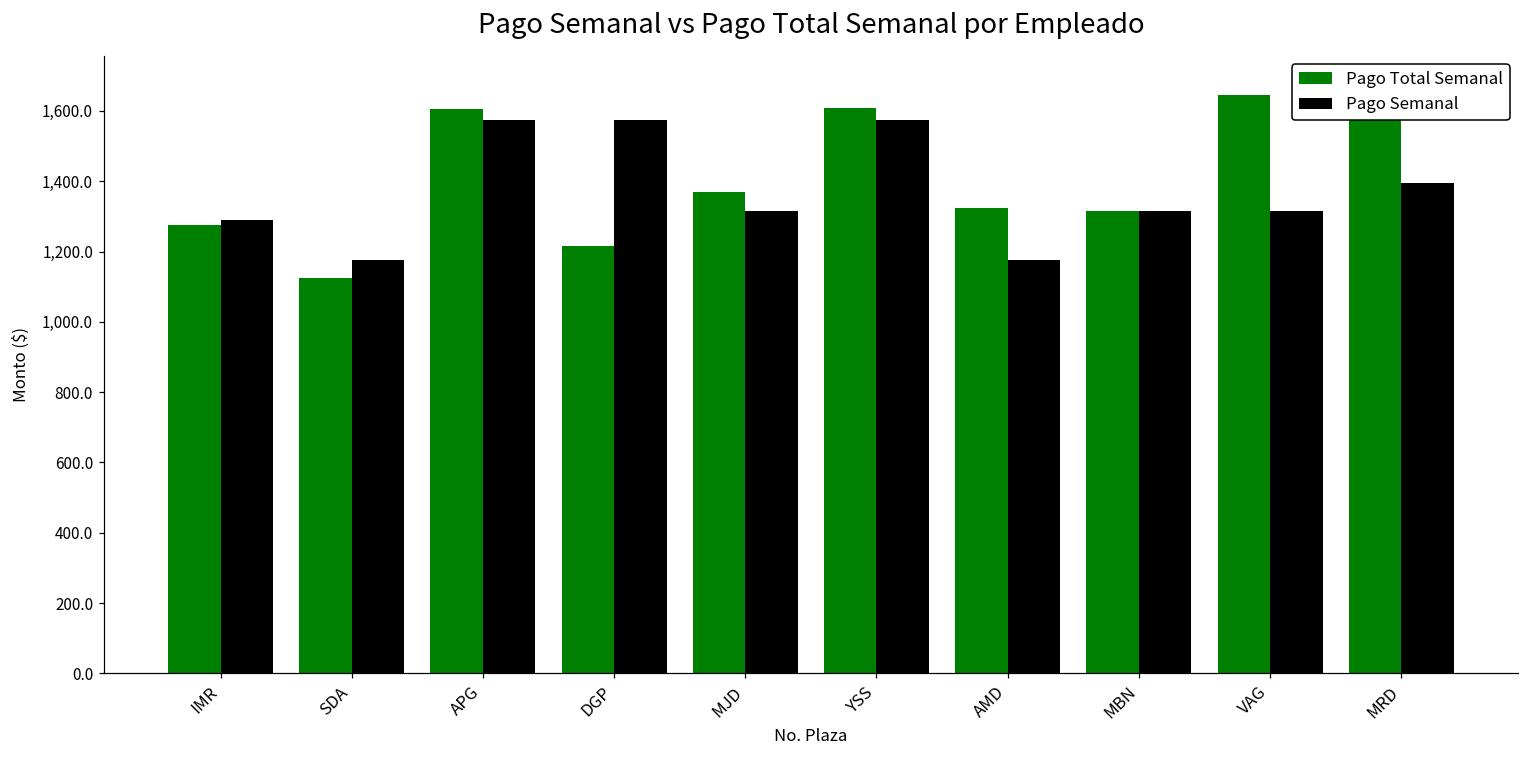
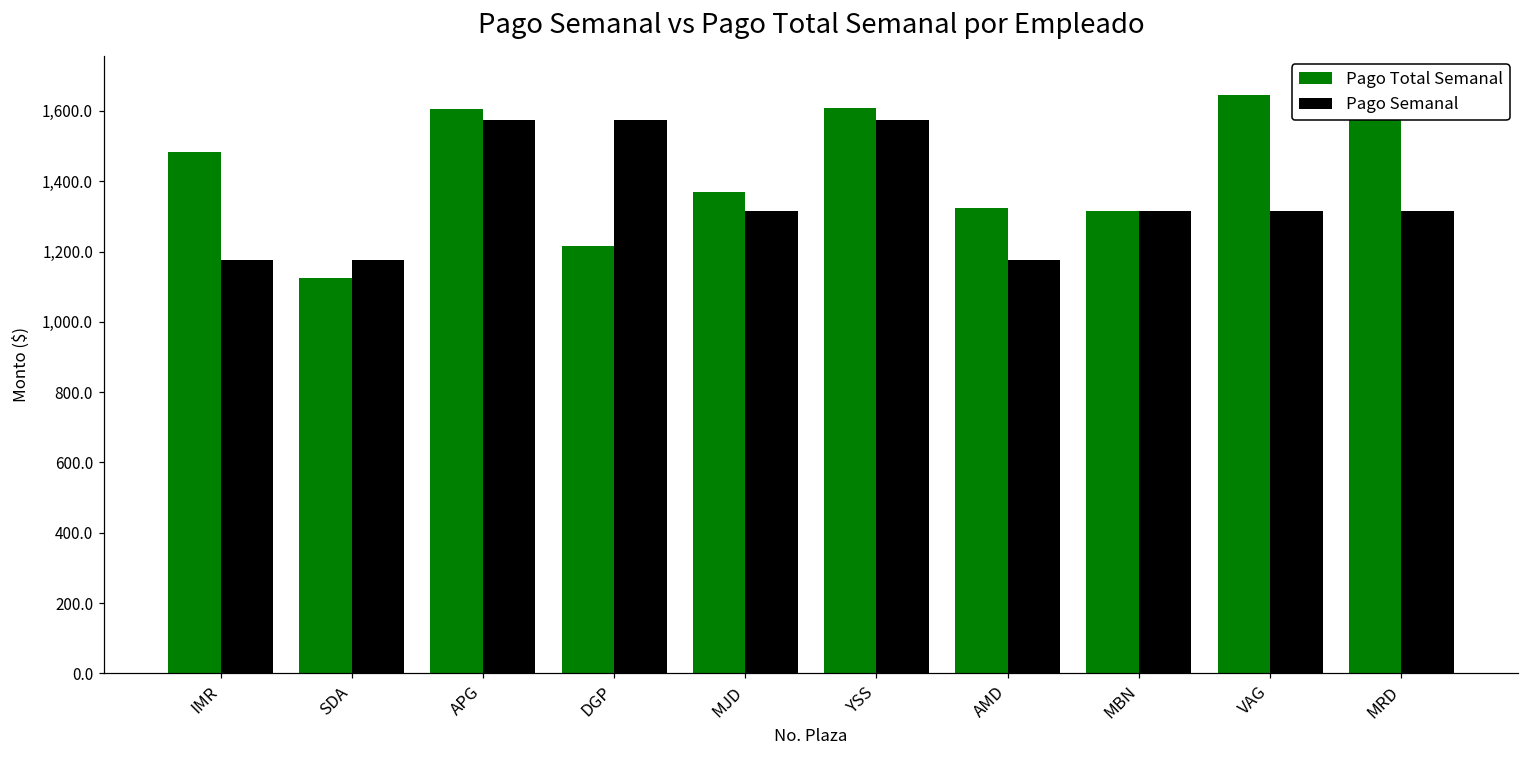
Pago Total Semanal, IMR: 1,270 -> 1,480
Pago Semanal, IMR: 1,290 -> 1,180
Pago Semanal, MRD: 1,390 -> 1,320
